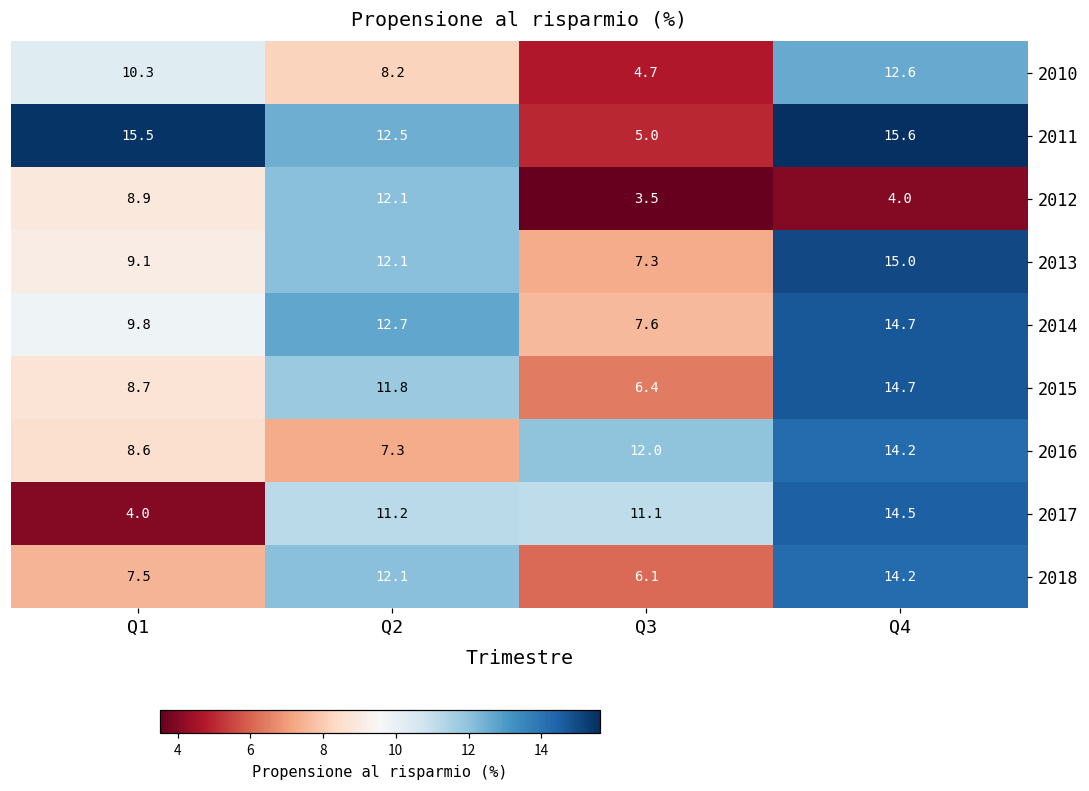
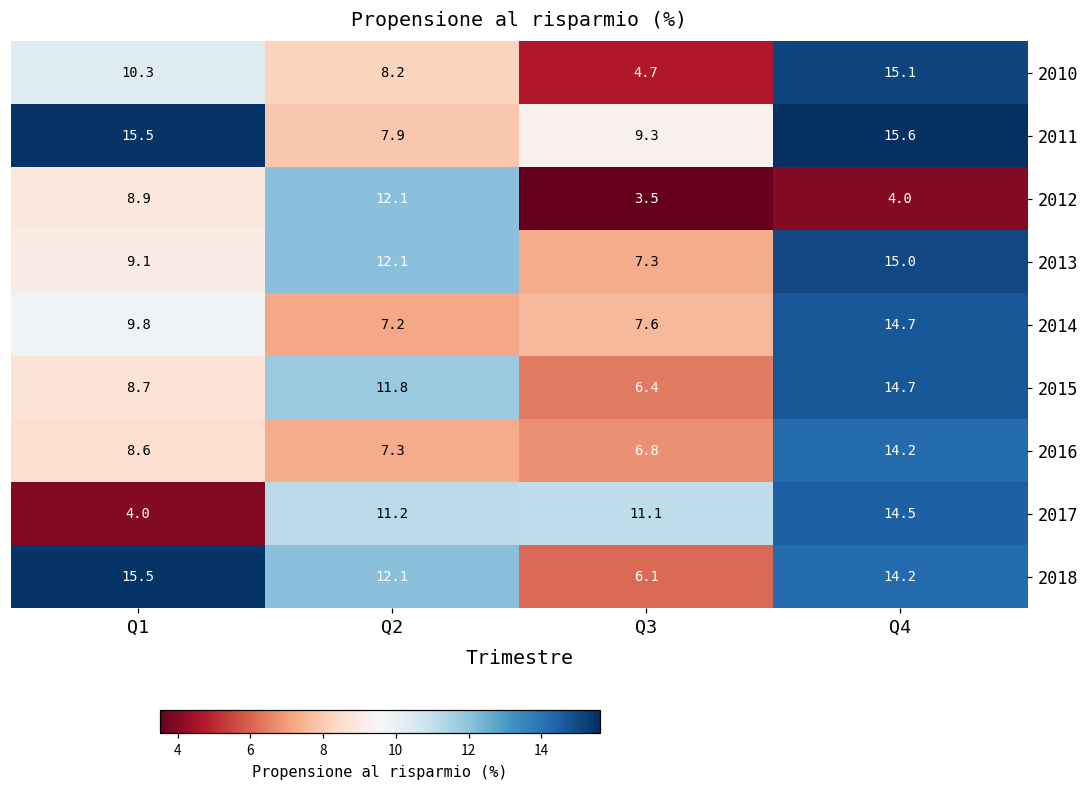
2010, Q4: 12.6 -> 15.1
2011, Q2: 12.5 -> 7.9
2011, Q3: 5.0 -> 9.3
2014, Q2: 12.7 -> 7.2
2016, Q3: 12.0 -> 6.8
2018, Q1: 7.5 -> 15.5
